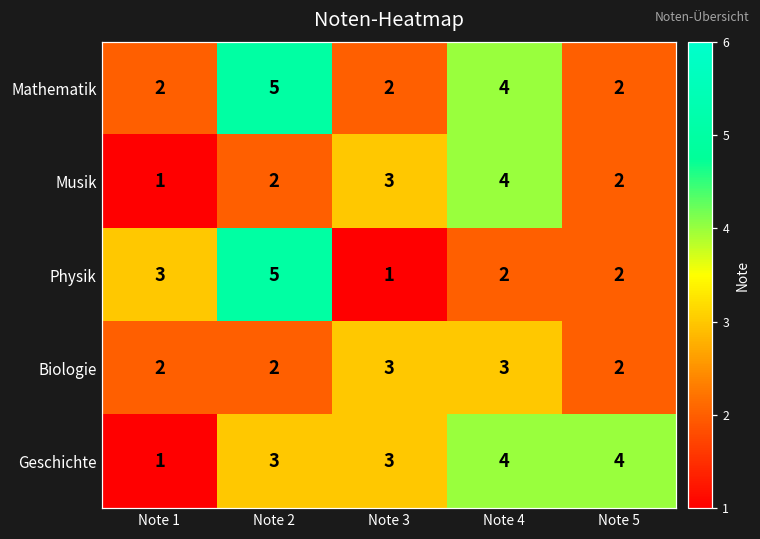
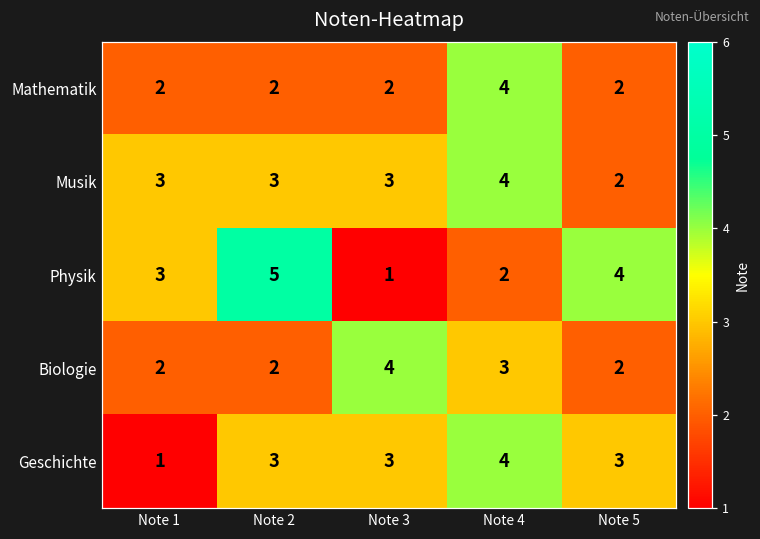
Mathematik, Note 2: 5 -> 2
Musik, Note 1: 1 -> 3
Musik, Note 2: 2 -> 3
Physik, Note 5: 2 -> 4
Biologie, Note 3: 3 -> 4
Geschichte, Note 5: 4 -> 3
